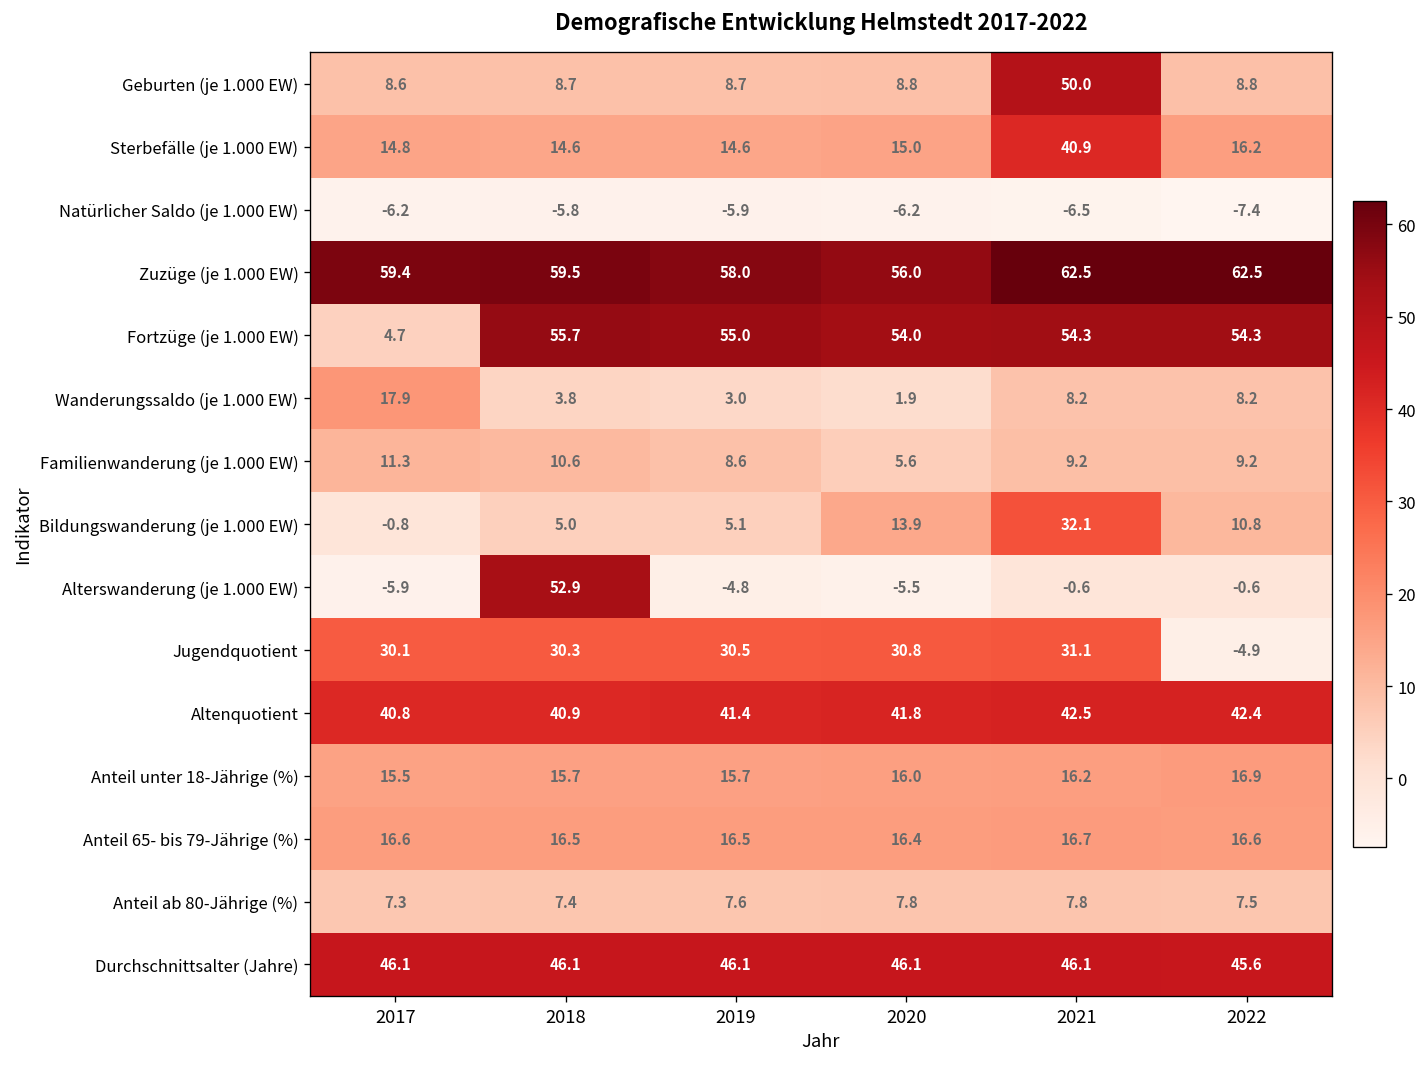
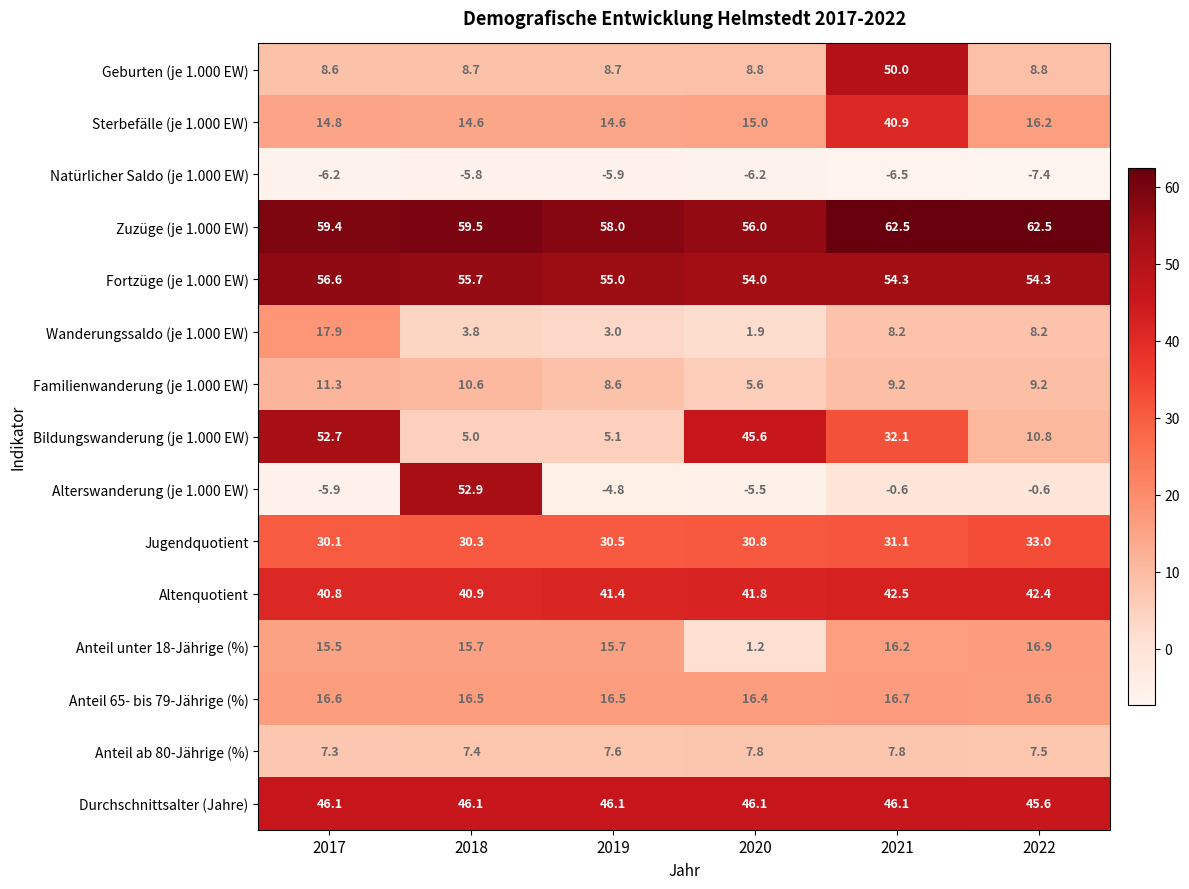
Fortzüge (je 1.000 EW), 2017: 4.7 -> 56.6
Bildungswanderung (je 1.000 EW), 2017: -0.8 -> 52.7
Bildungswanderung (je 1.000 EW), 2020: 13.9 -> 45.6
Jugendquotient, 2022: -4.9 -> 33.0
Anteil unter 18-Jährige (%), 2020: 16.0 -> 1.2
